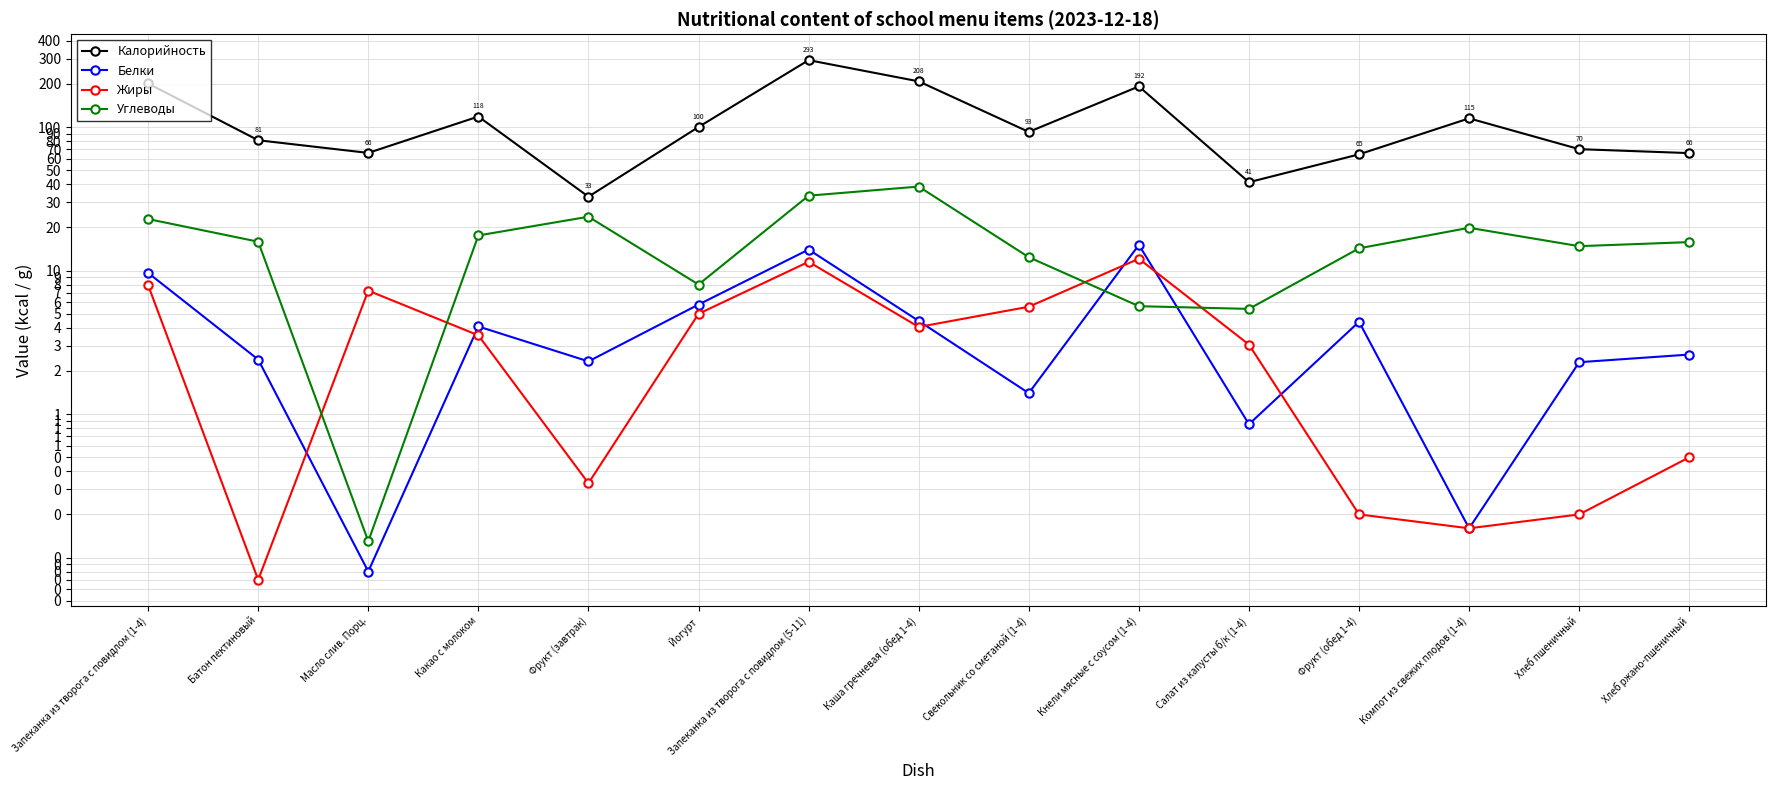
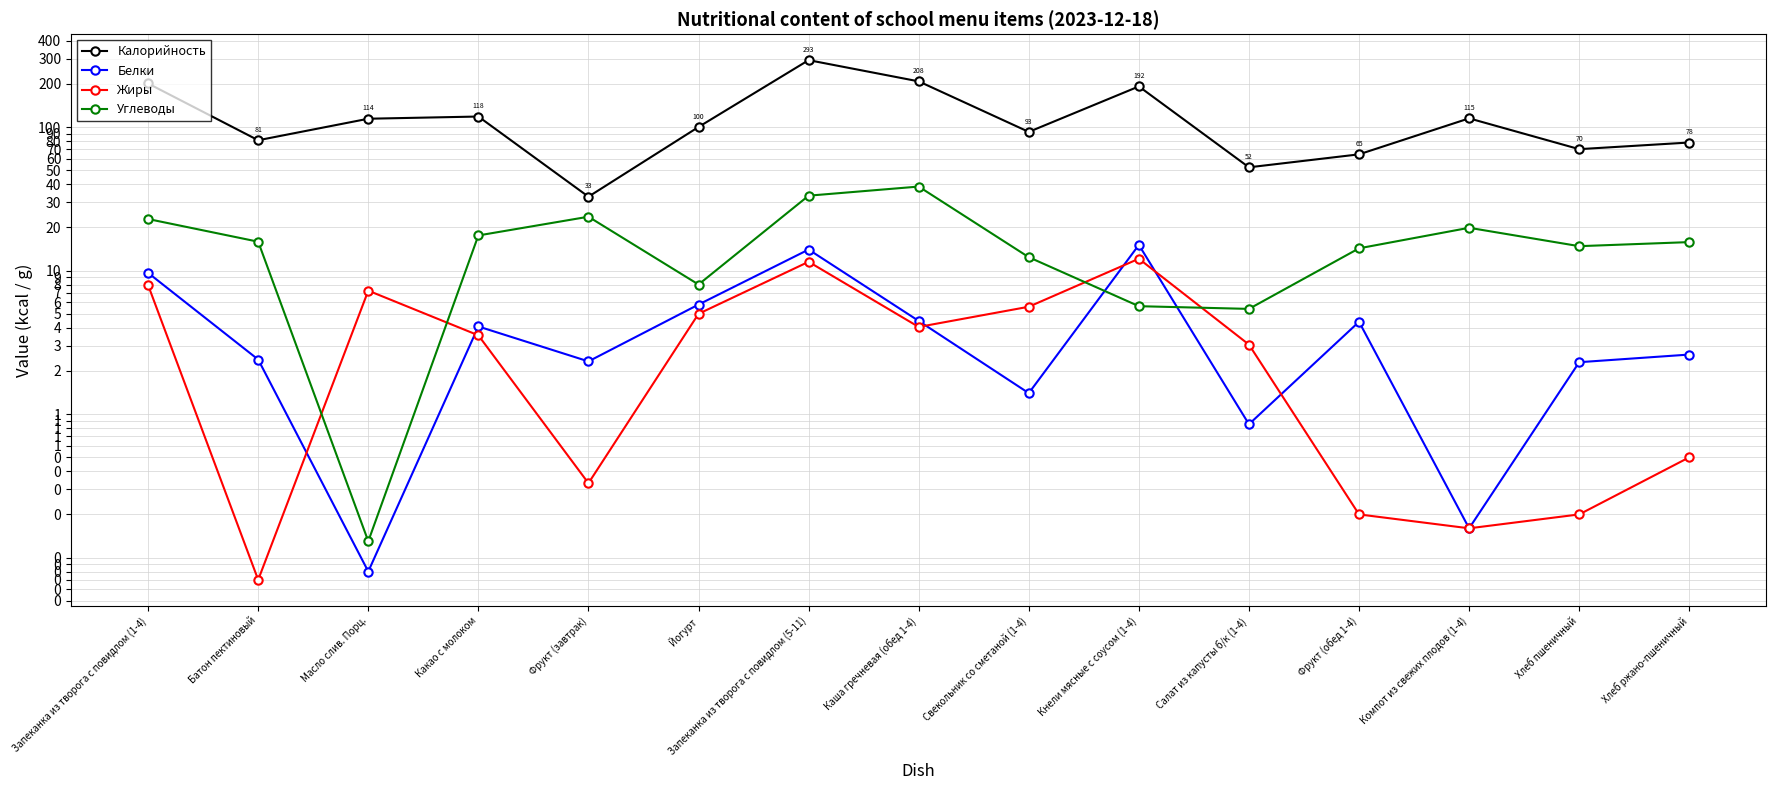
Калорийность, Масло слив. Порц.: 66 -> 114
Калорийность, Салат из капусты б/к (1-4): 41 -> 52
Калорийность, Хлеб ржано-пшеничный: 66 -> 78
